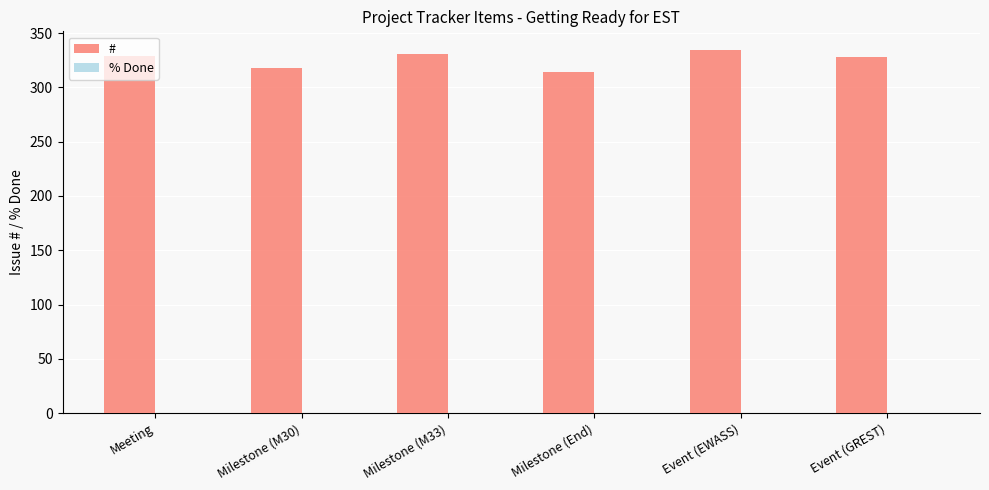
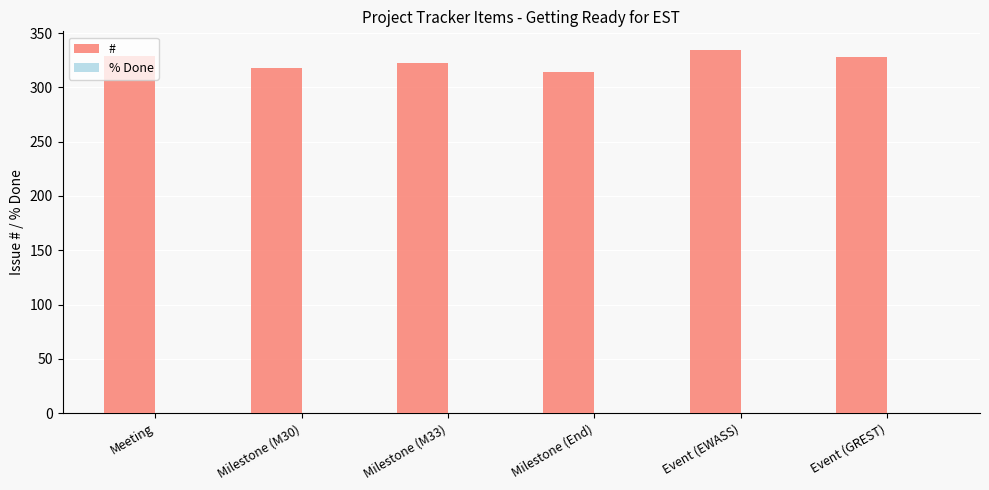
#, Milestone (M33): 331 -> 323
